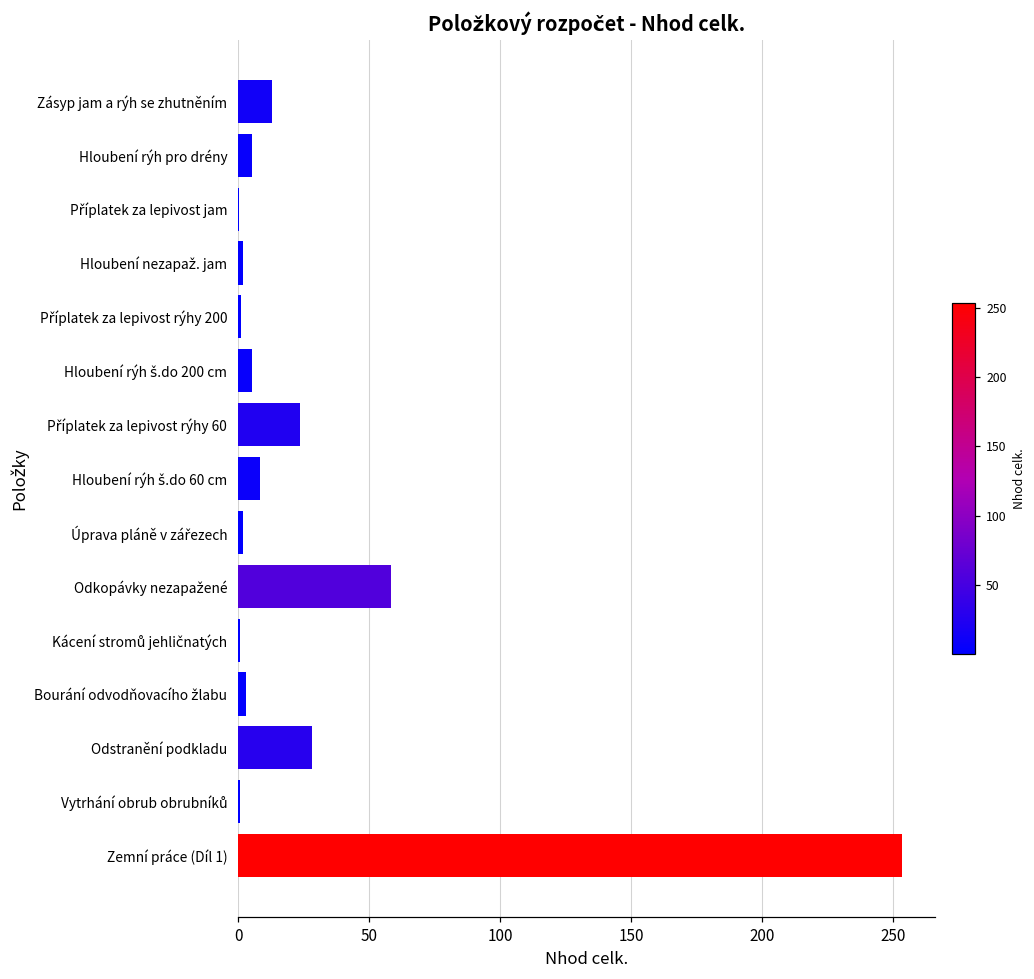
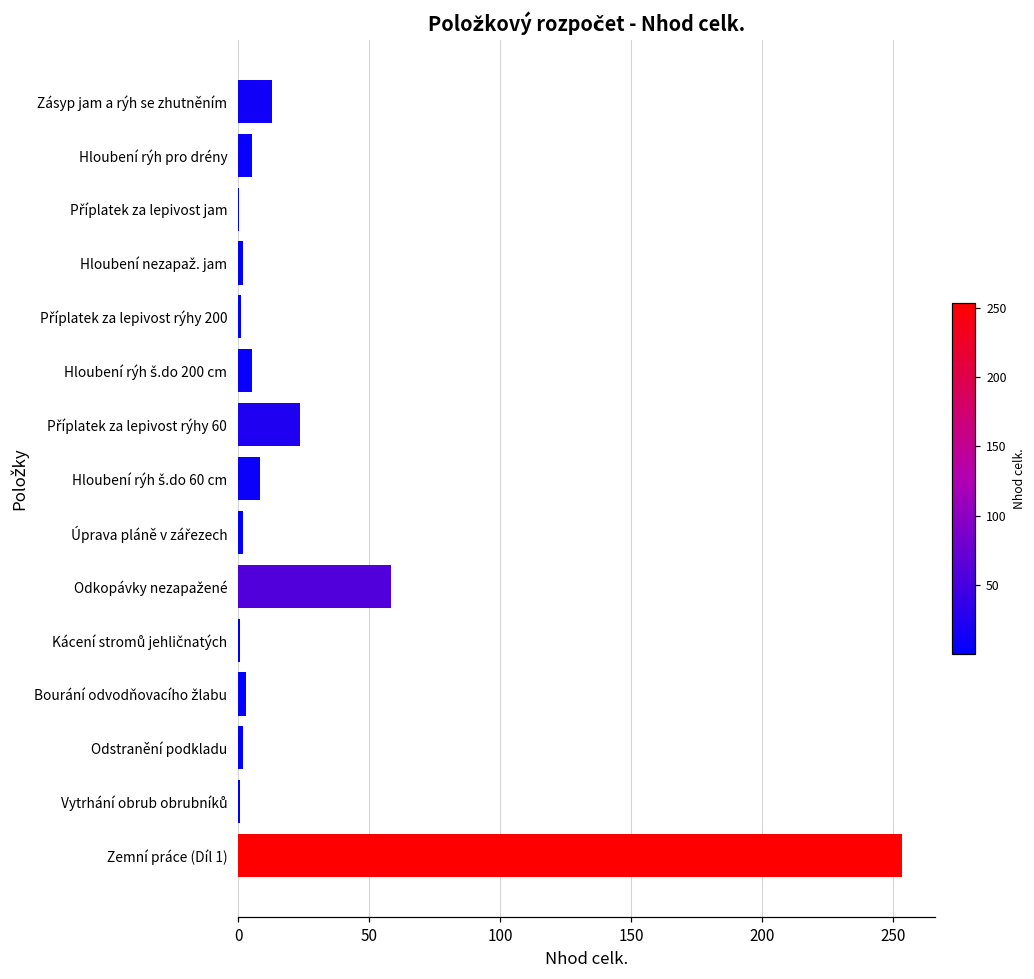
Odstranění podkladu: 28 -> 2
